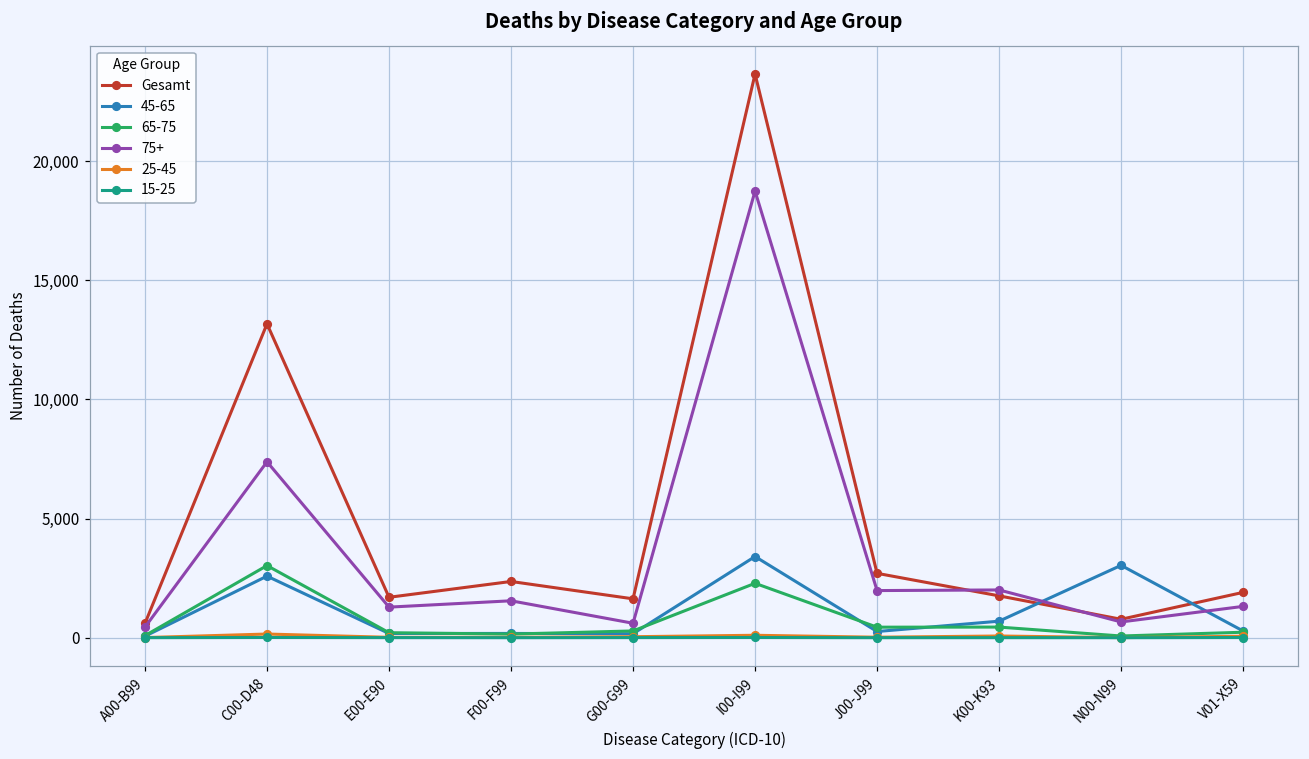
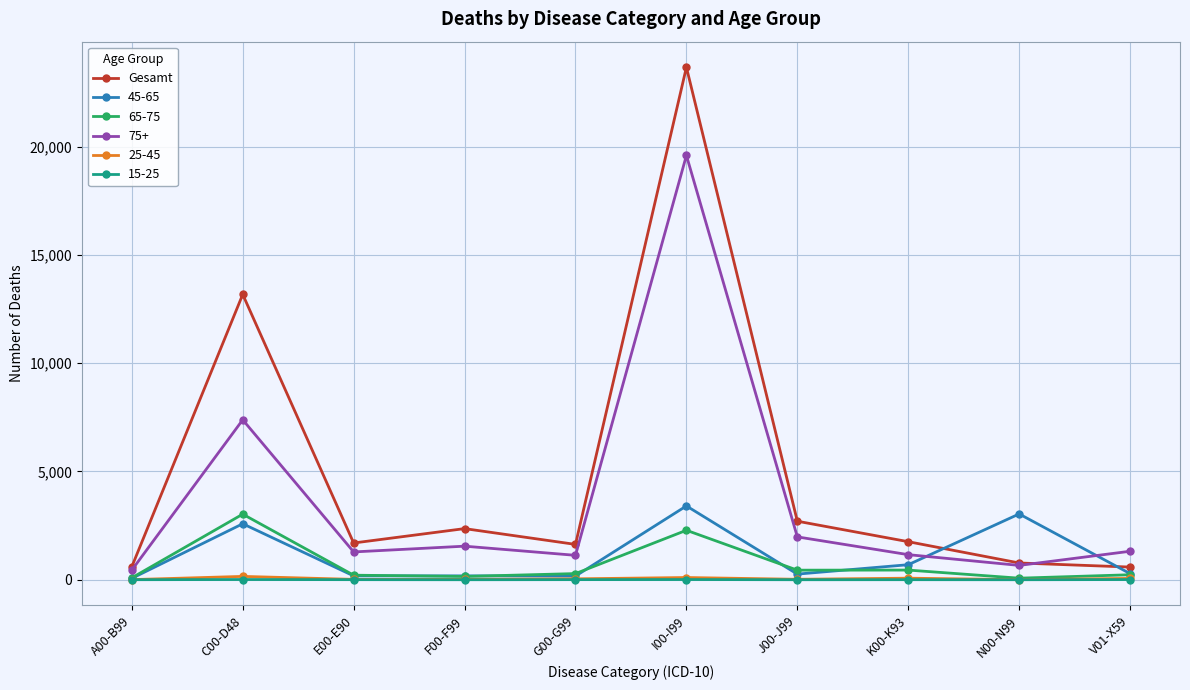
75+, G00-G99: 600 -> 1,100
75+, I00-I99: 18,800 -> 19,600
75+, K00-K93: 2,000 -> 1,200
Gesamt, V01-X59: 1,900 -> 600
